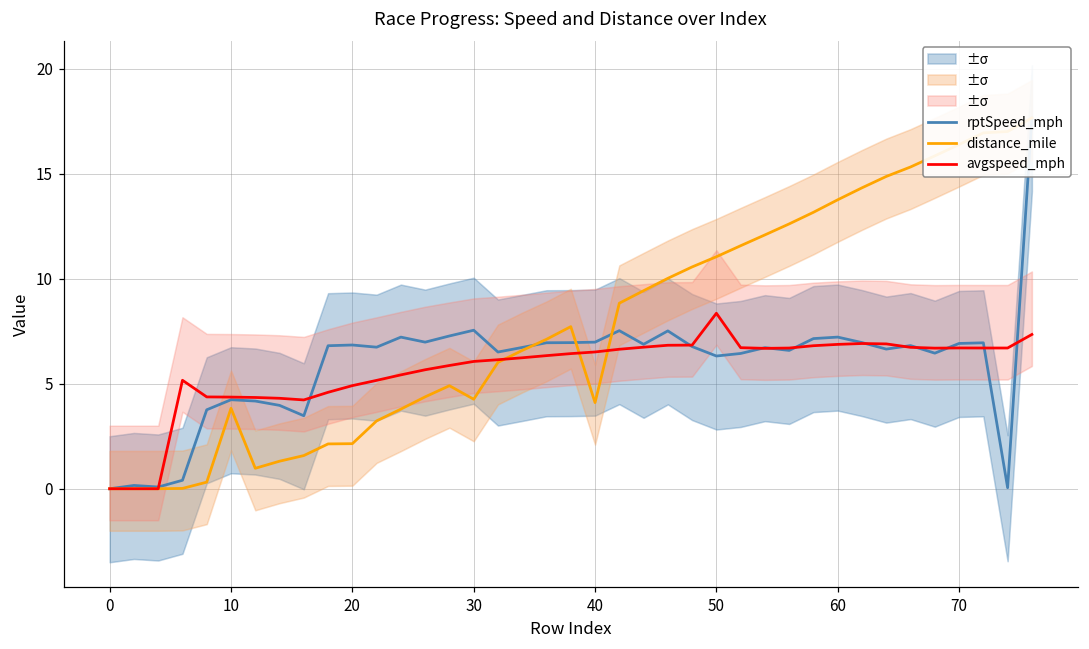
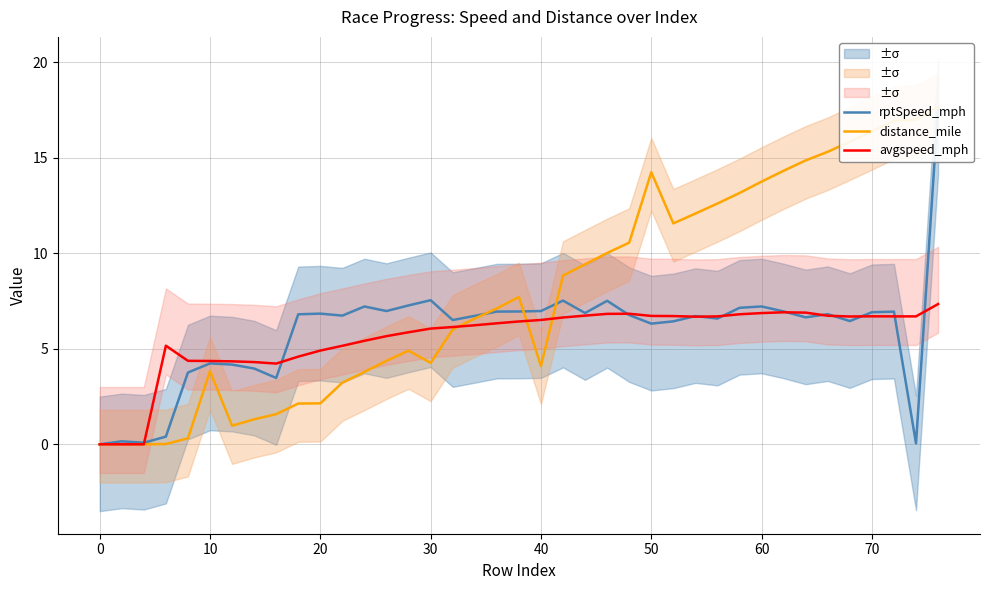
distance_mile, 50: 11.0 -> 14.2
avgspeed_mph, 50: 8.4 -> 6.7
